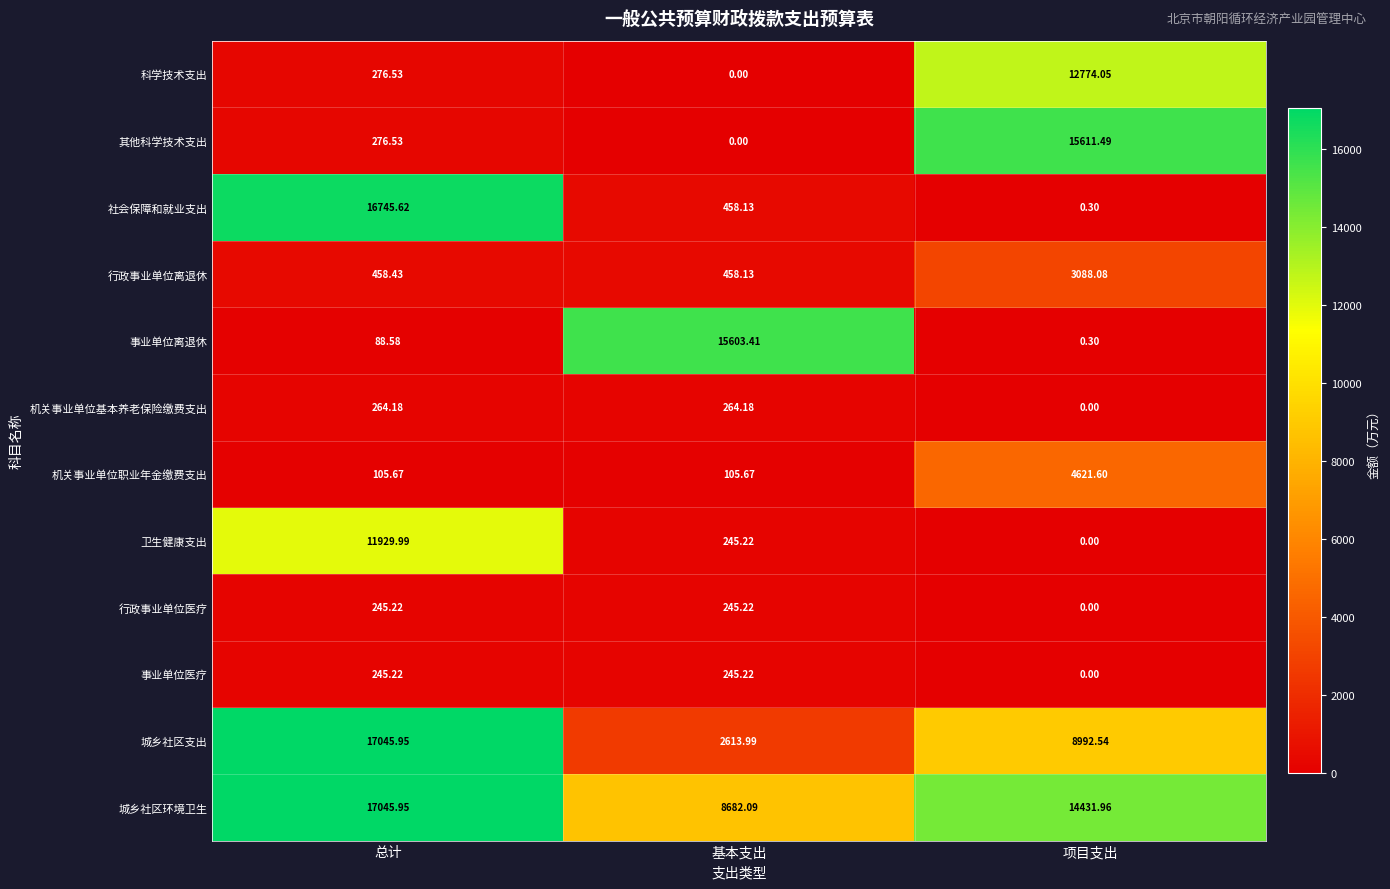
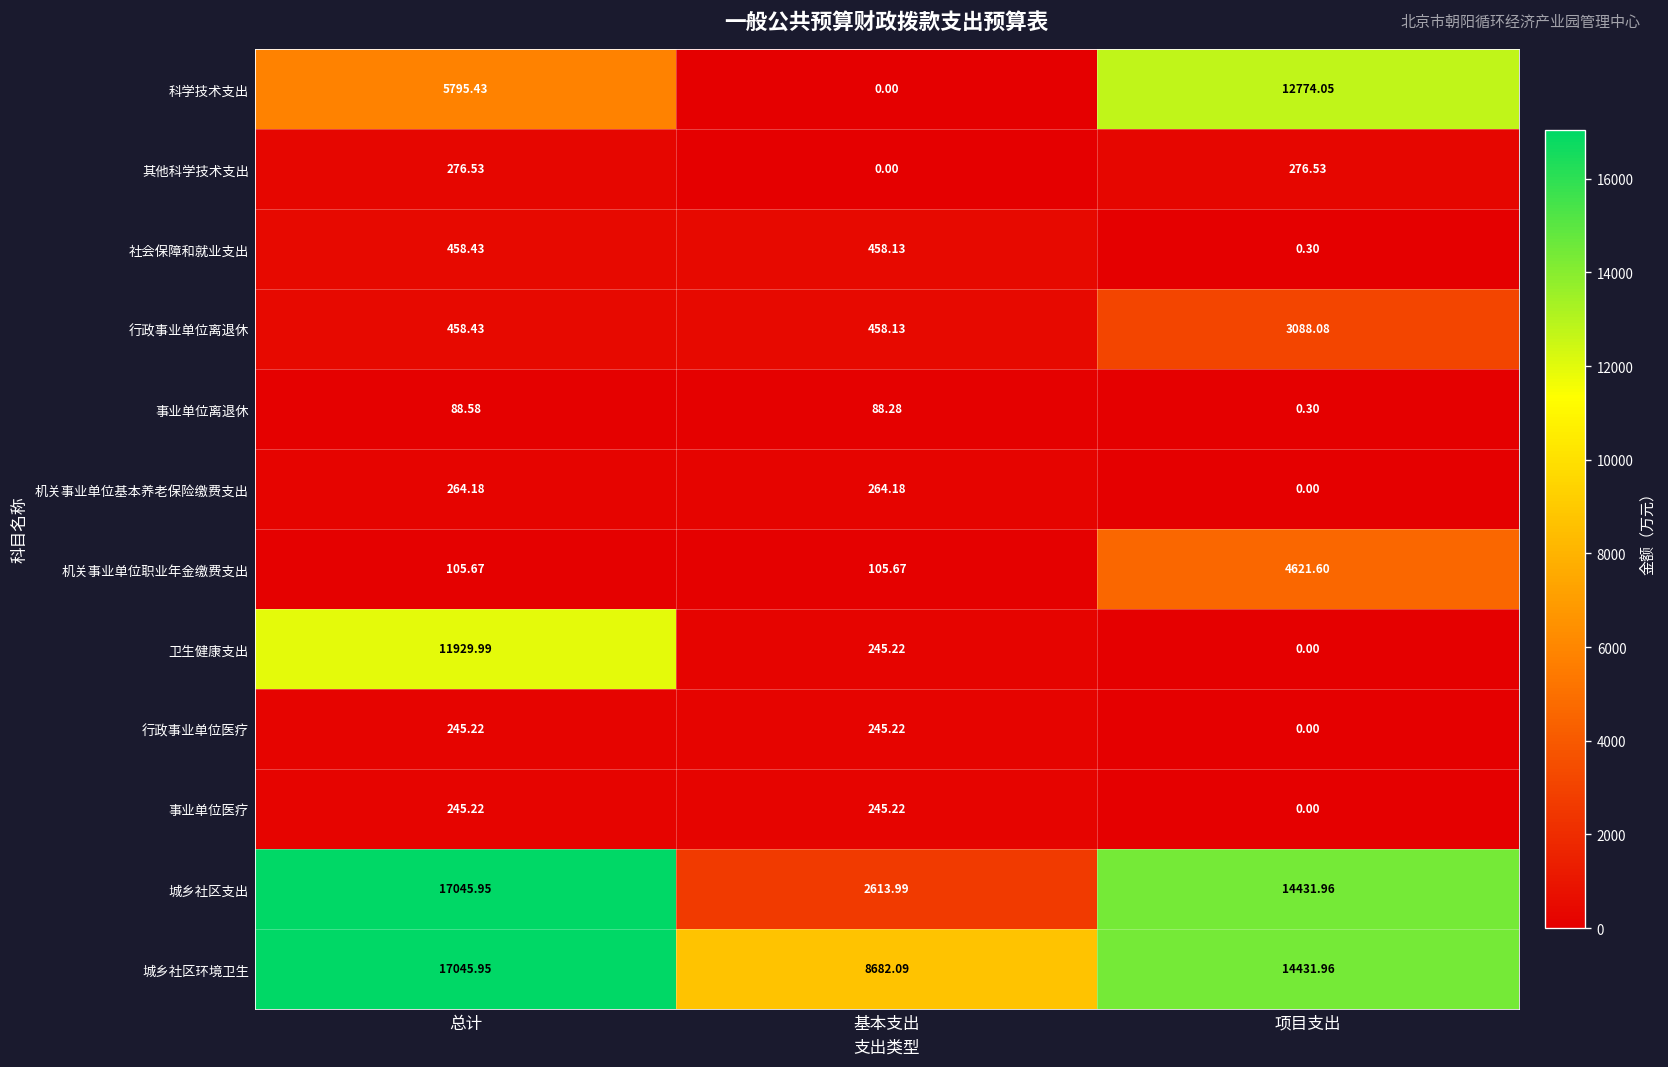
科学技术支出, 总计: 276.53 -> 5795.43
其他科学技术支出, 项目支出: 15611.49 -> 276.53
社会保障和就业支出, 总计: 16745.62 -> 458.43
事业单位离退休, 基本支出: 15603.41 -> 88.28
城乡社区支出, 项目支出: 8992.54 -> 14431.96
